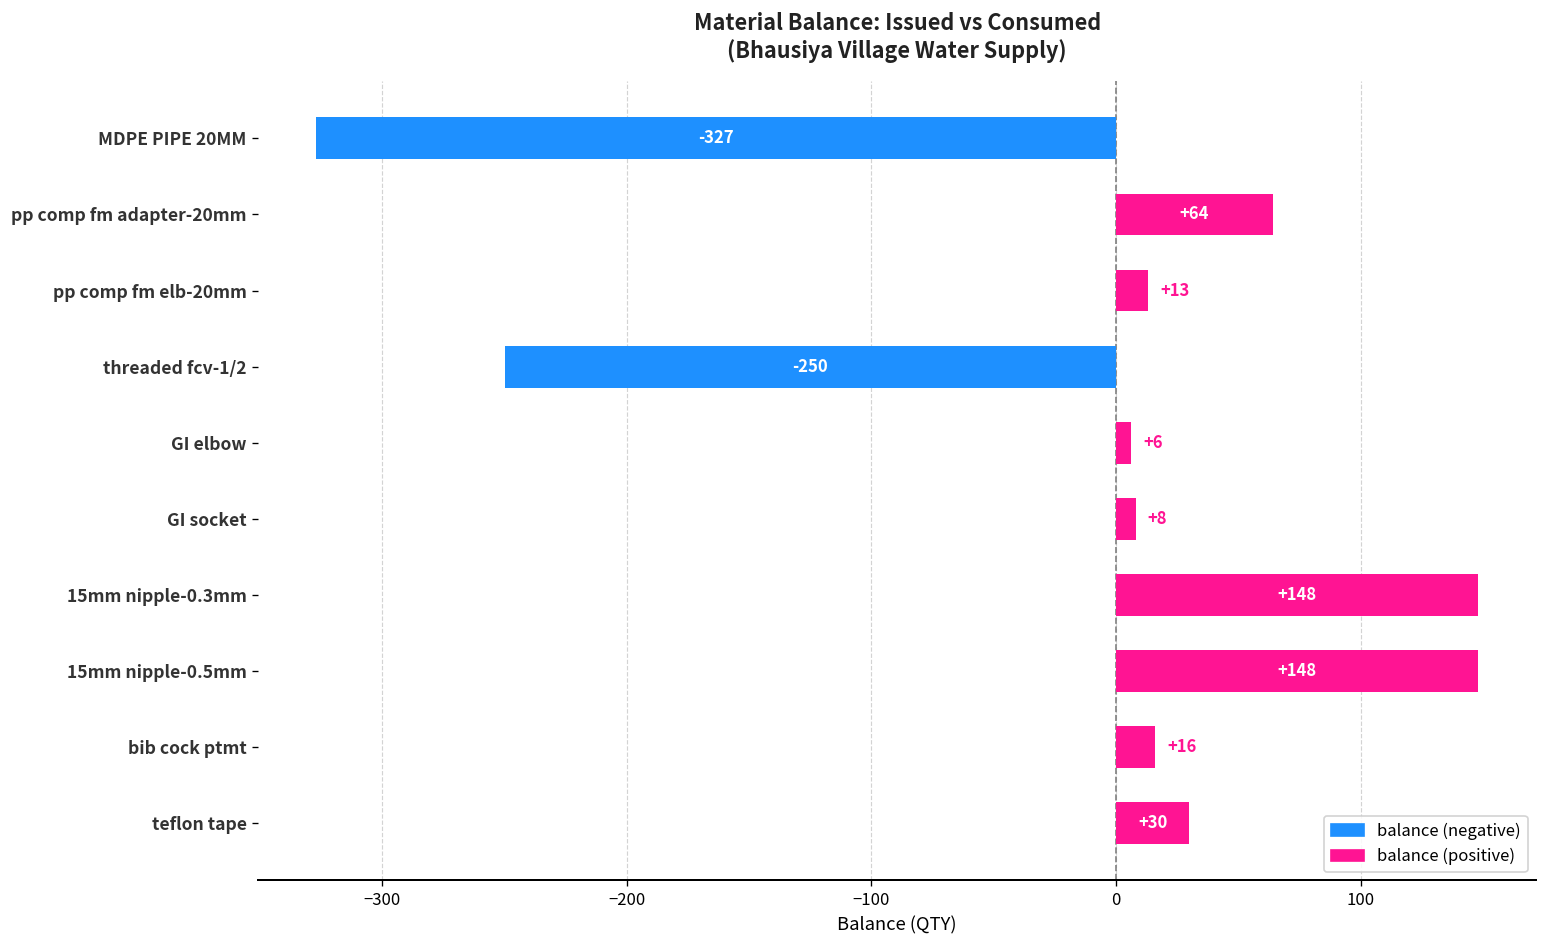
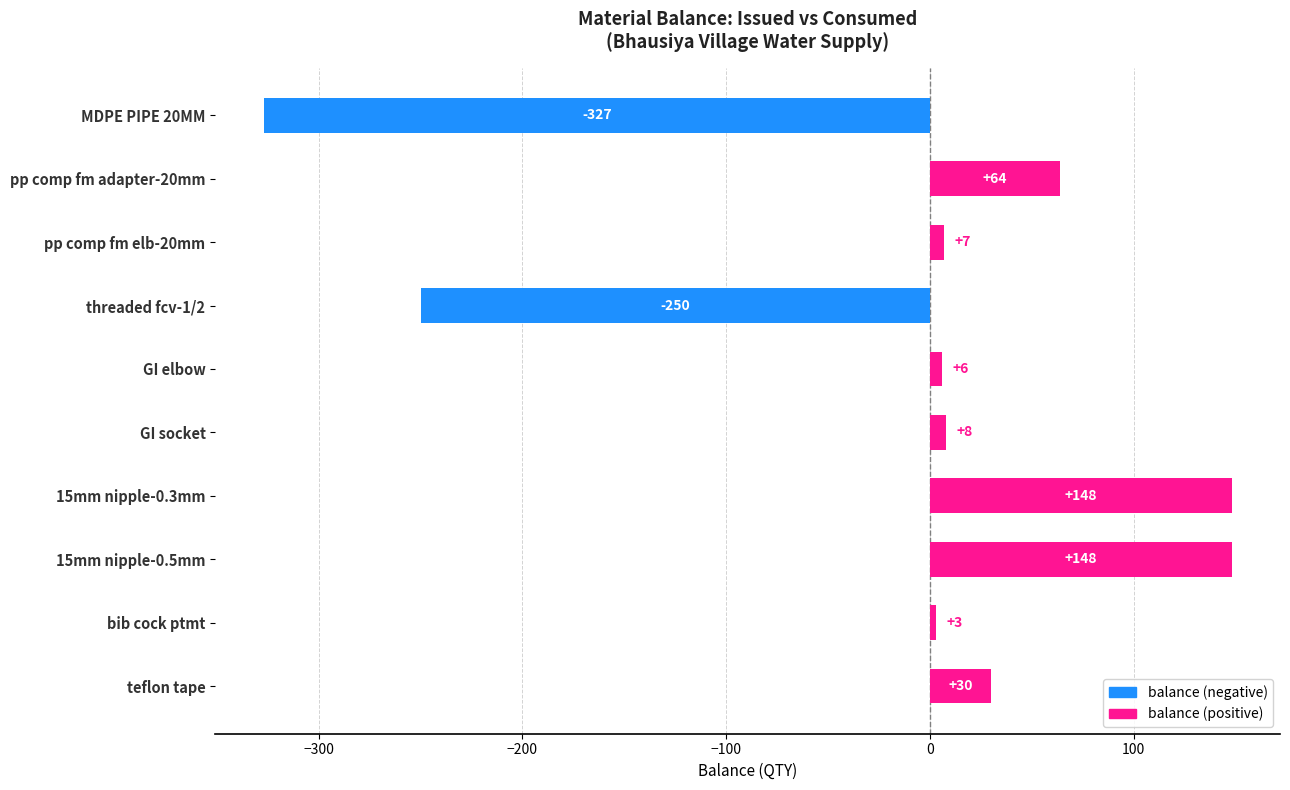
pp comp fm elb-20mm: +13 -> +7
bib cock ptmt: +16 -> +3
